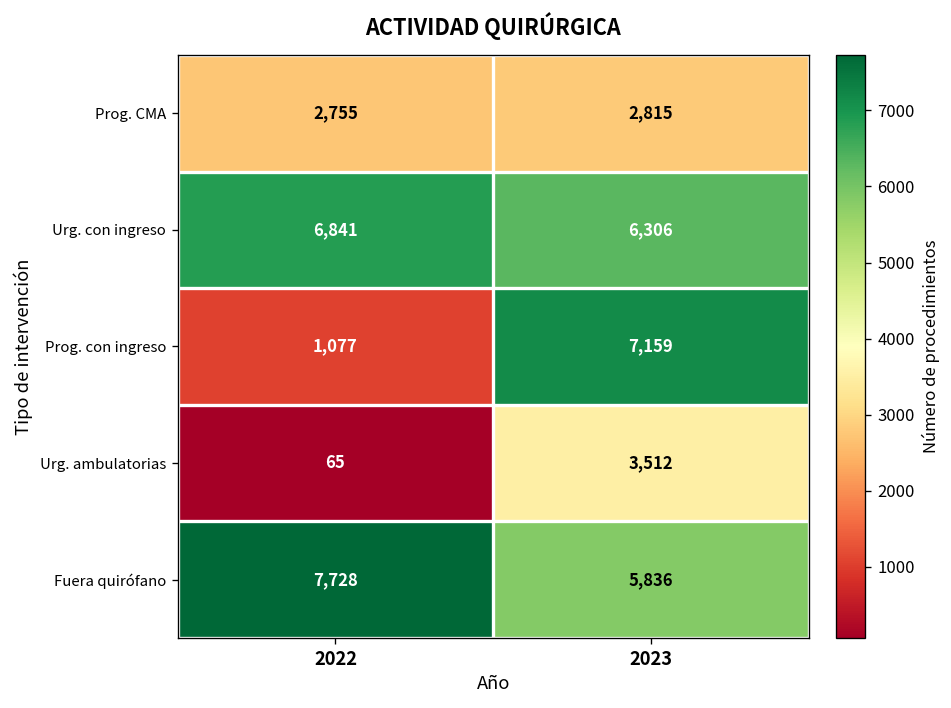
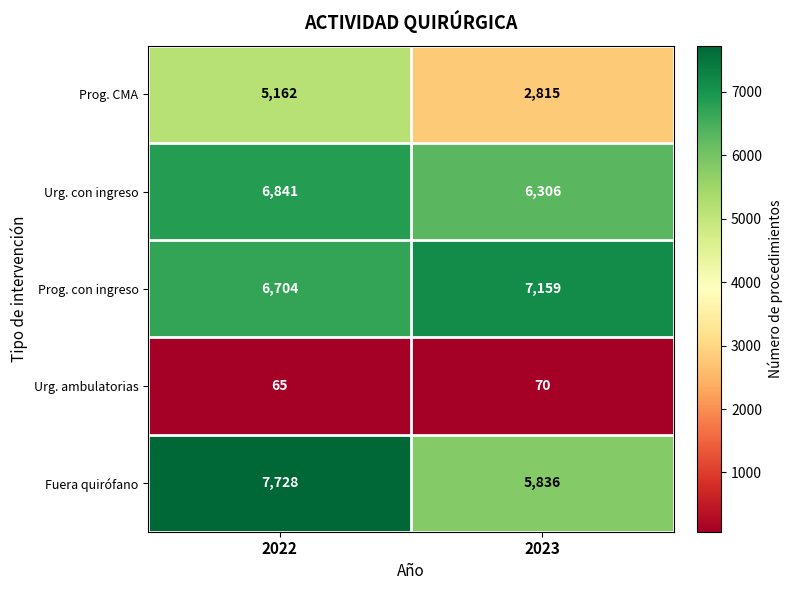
Prog. CMA, 2022: 2,755 -> 5,162
Prog. con ingreso, 2022: 1,077 -> 6,704
Urg. ambulatorias, 2023: 3,512 -> 70
